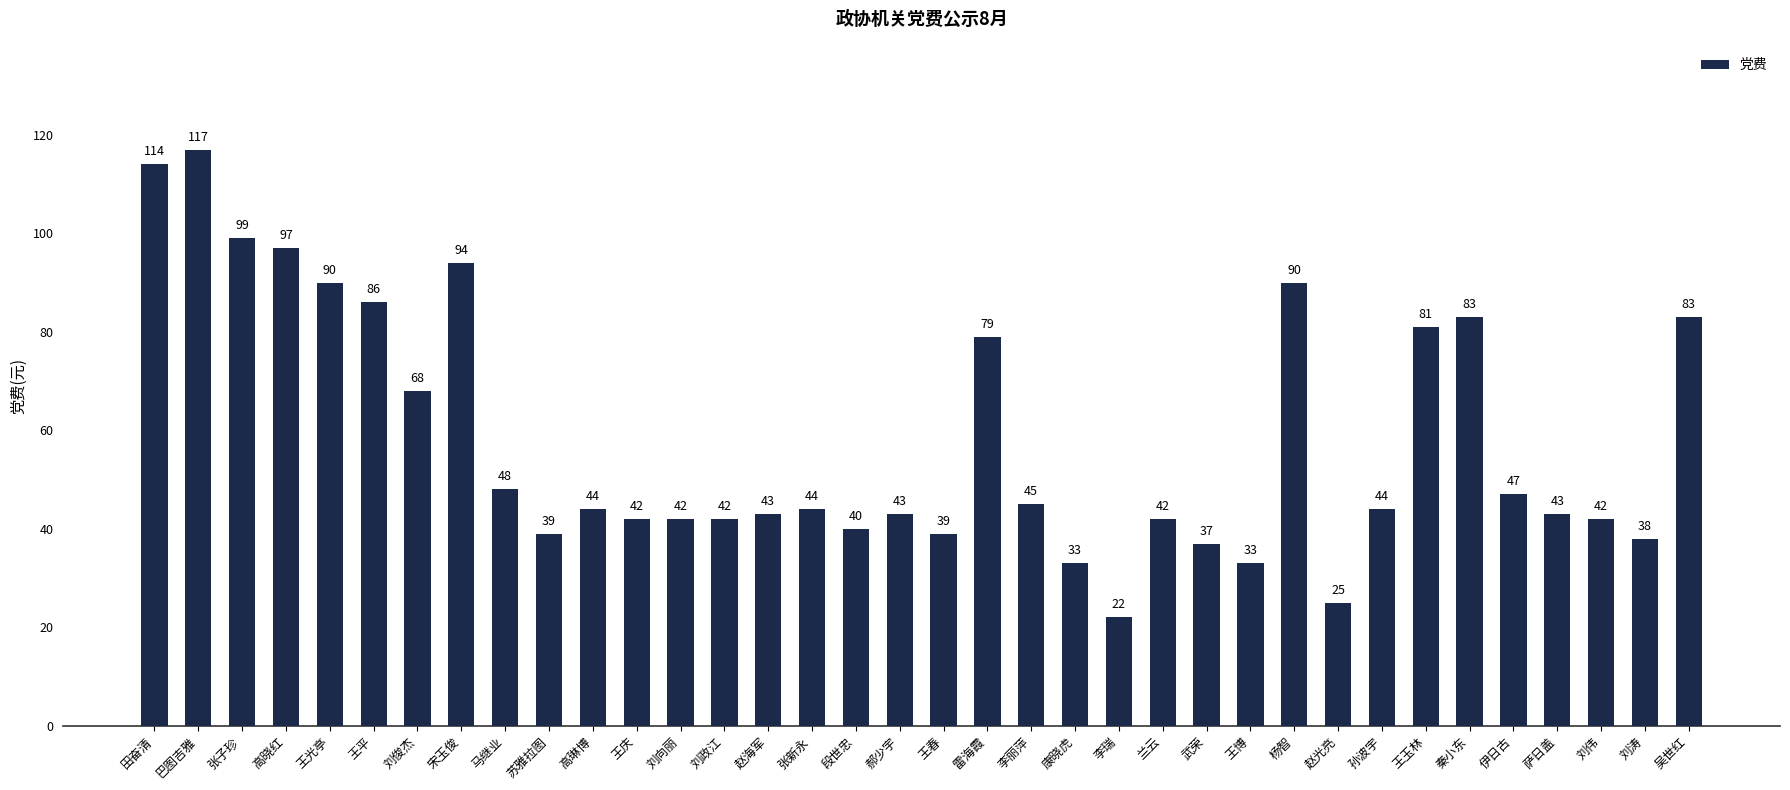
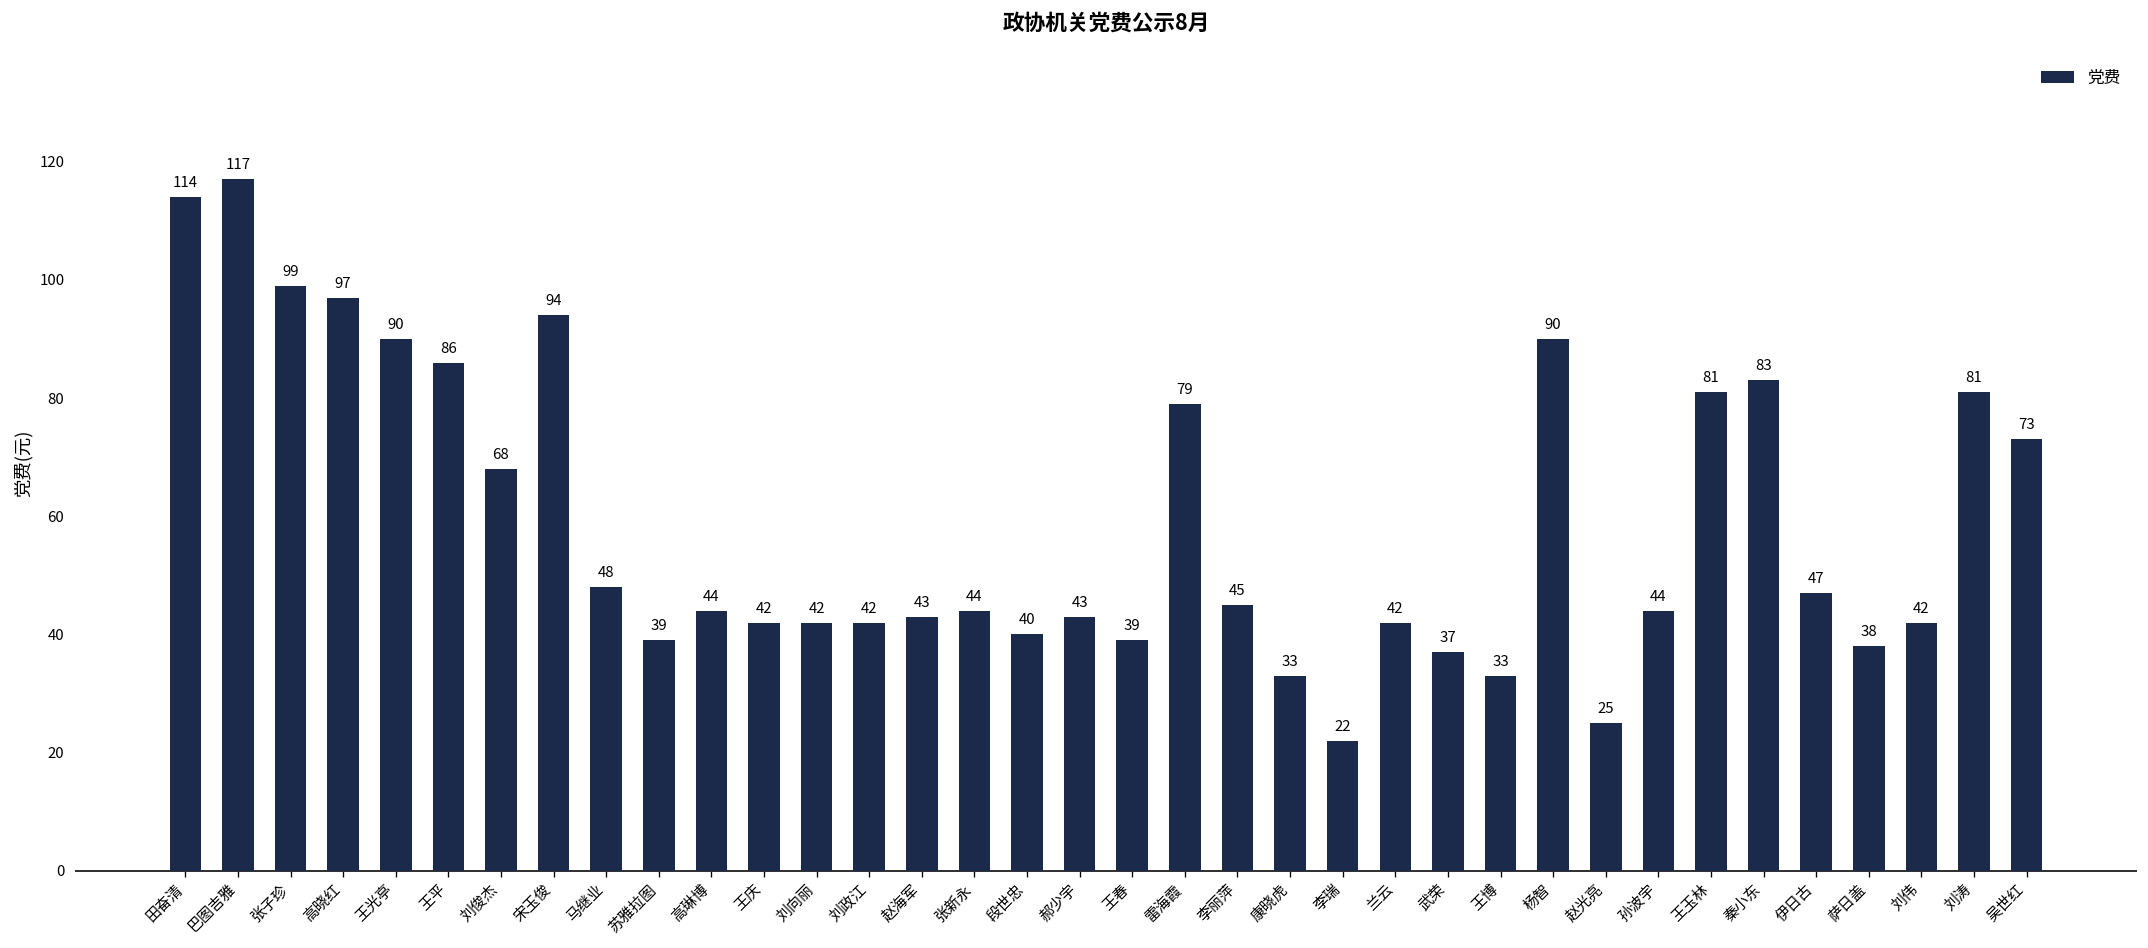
萨日盖: 43 -> 38
刘涛: 38 -> 81
吴世红: 83 -> 73
